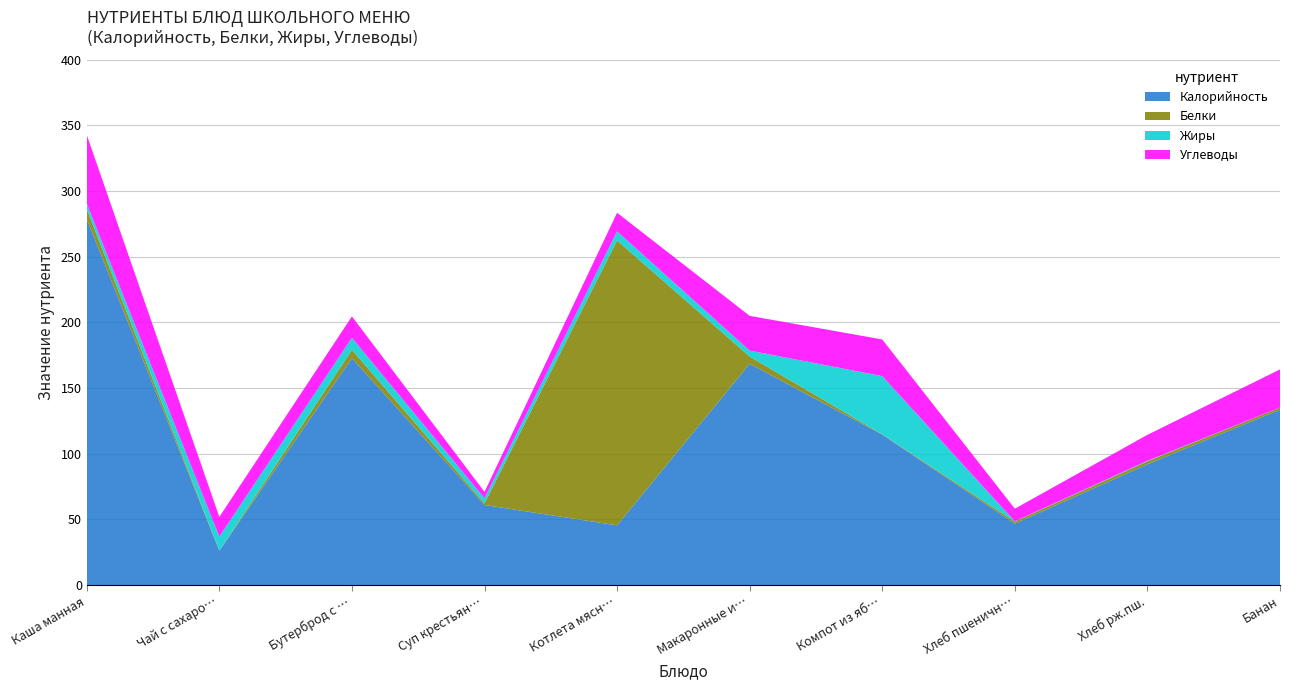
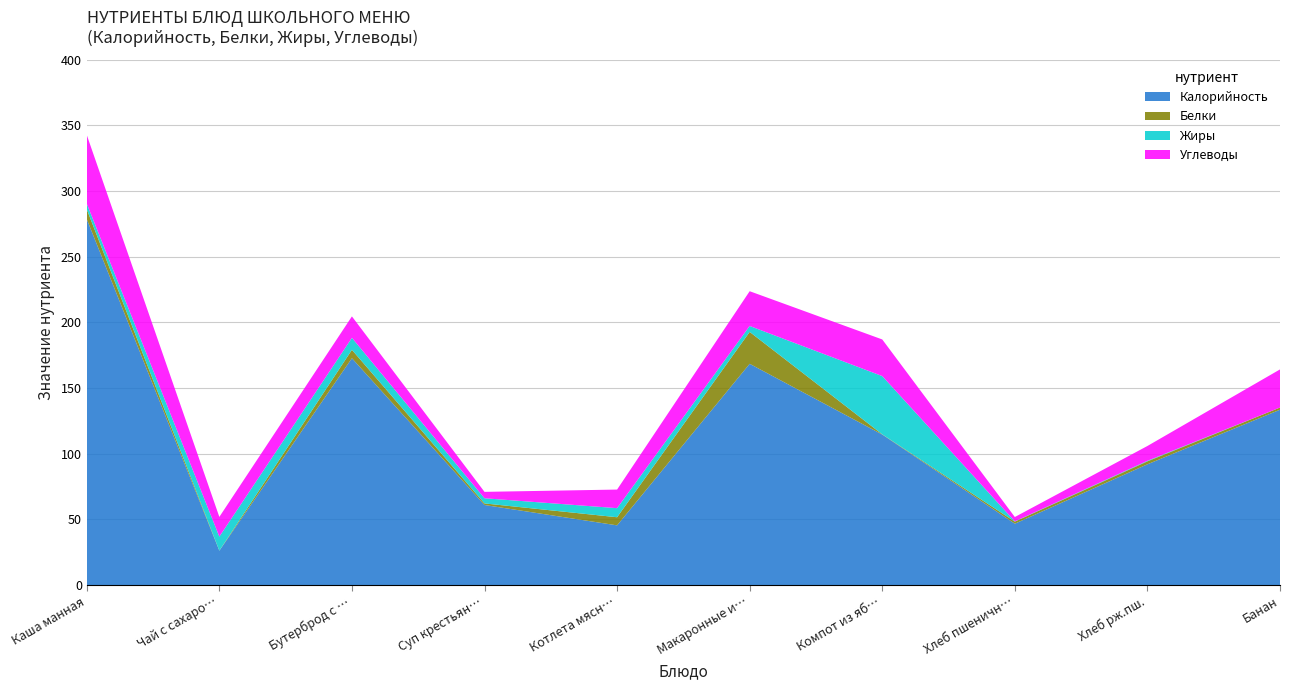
Белки, Котлета мясн…: 217 -> 6
Белки, Макаронные и…: 6 -> 24
Углеводы, Хлеб пшеничн…: 10 -> 3
Углеводы, Хлеб рж.пш.: 20 -> 11
